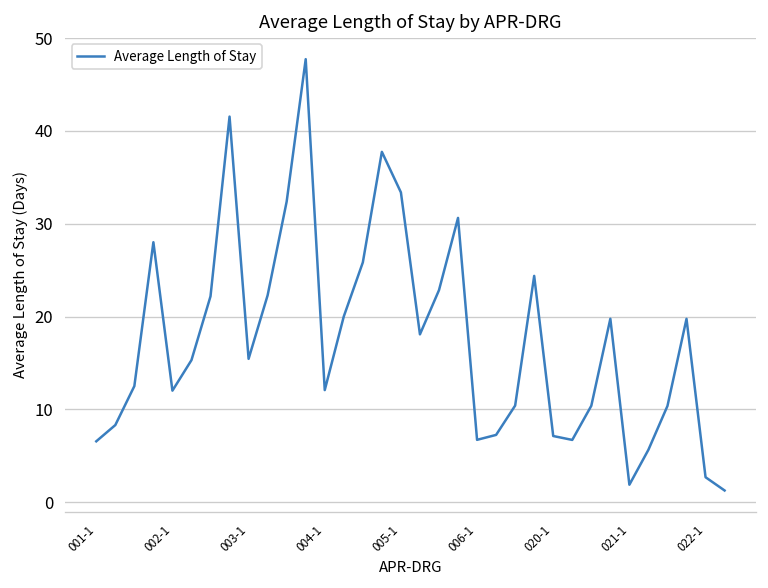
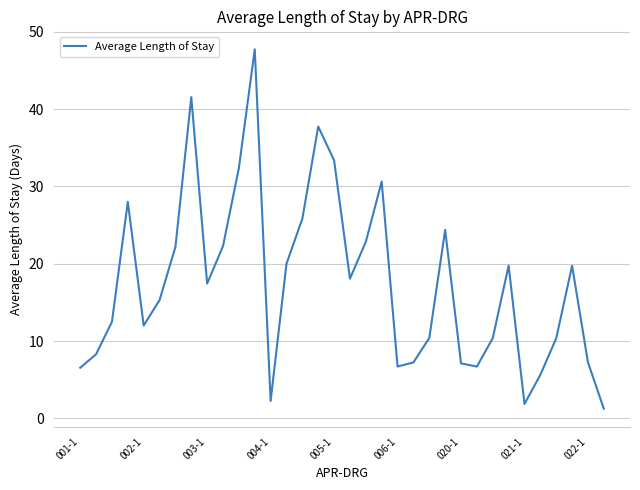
003-1: 15 -> 17
004-1: 12 -> 2
022-1: 3 -> 7
